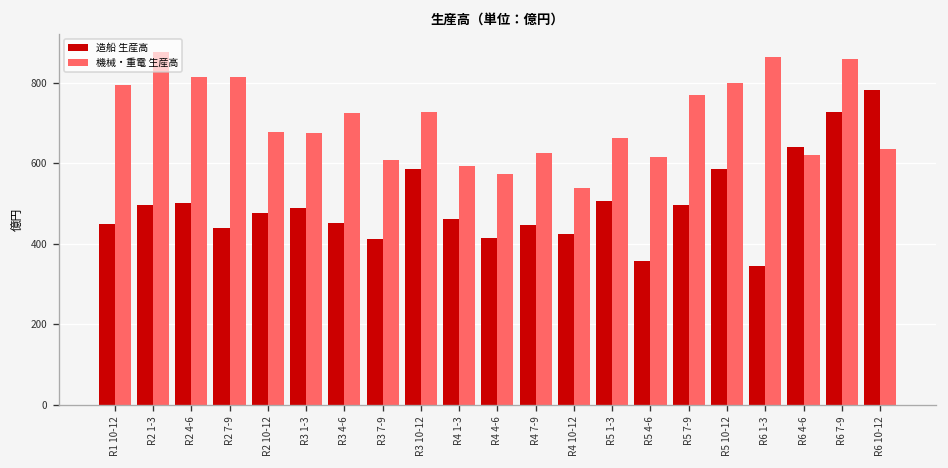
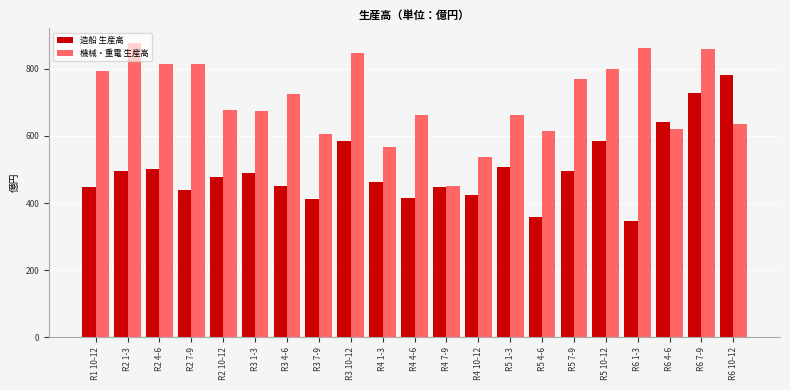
機械・重電 生産高, R3 10-12: 730 -> 850
機械・重電 生産高, R4 1-3: 590 -> 570
機械・重電 生産高, R4 4-6: 570 -> 660
機械・重電 生産高, R4 7-9: 630 -> 450
